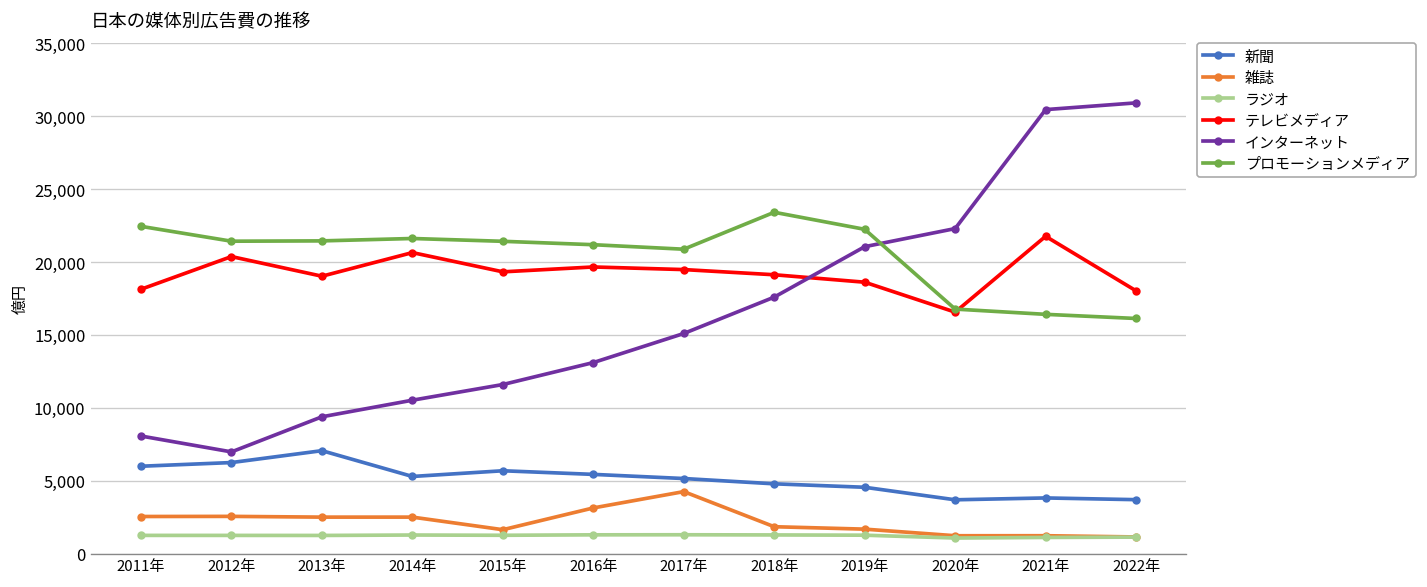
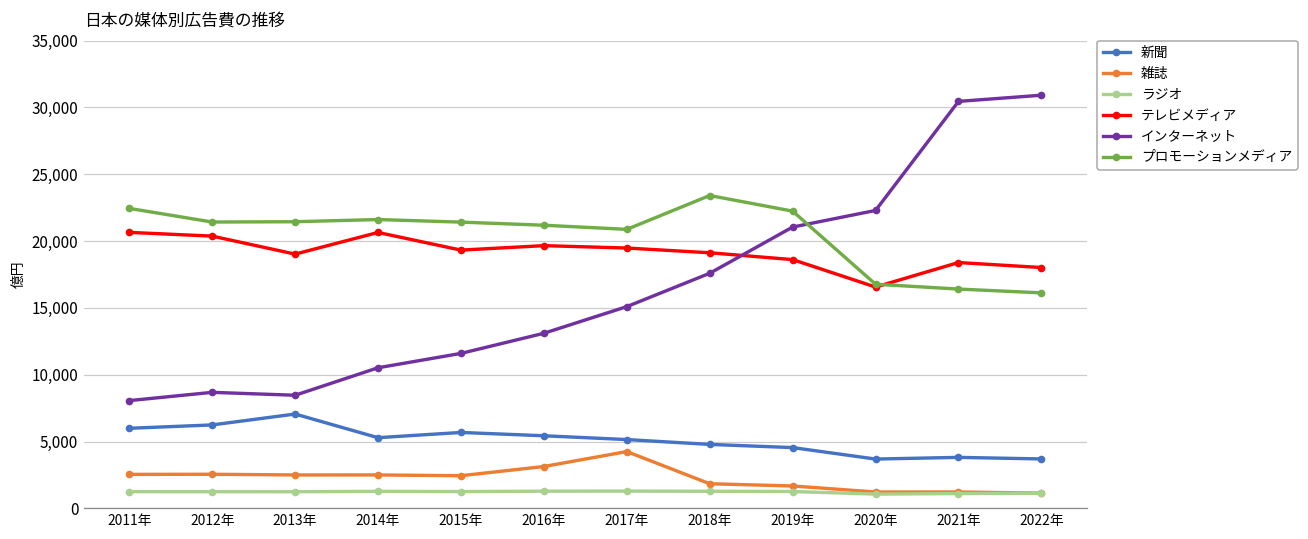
テレビメディア, 2011年: 18,100 -> 20,600
インターネット, 2012年: 7,000 -> 8,700
インターネット, 2013年: 9,400 -> 8,500
雑誌, 2015年: 1,600 -> 2,400
テレビメディア, 2021年: 21,800 -> 18,400
